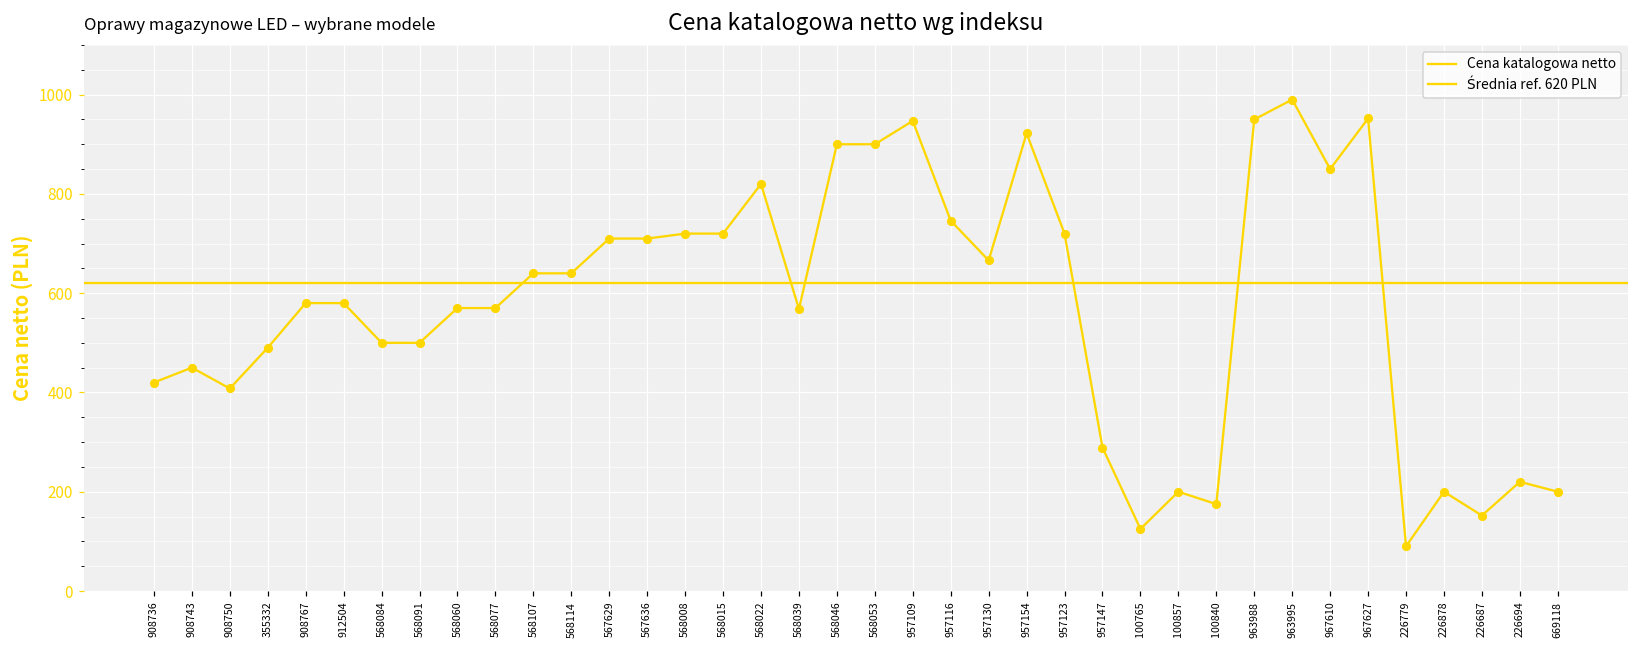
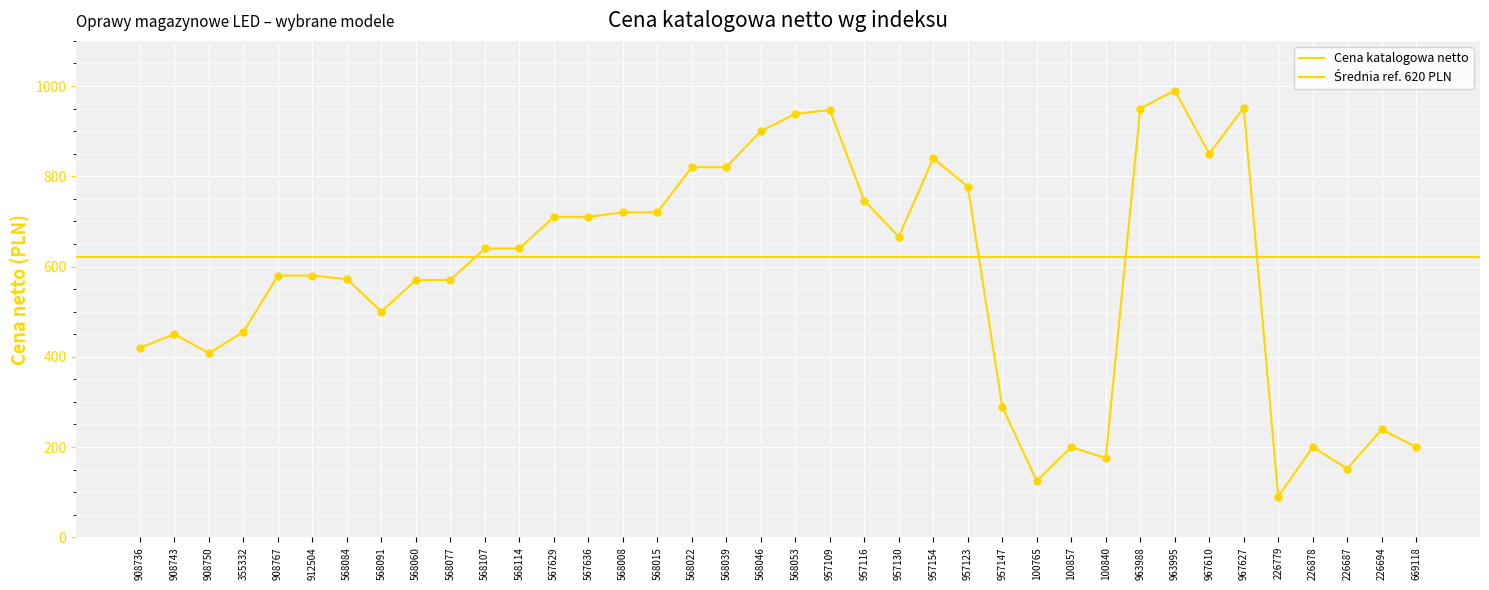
355332: 490 -> 460
568084: 500 -> 570
568039: 570 -> 820
568053: 900 -> 940
957154: 920 -> 840
957123: 720 -> 780
226694: 220 -> 240
